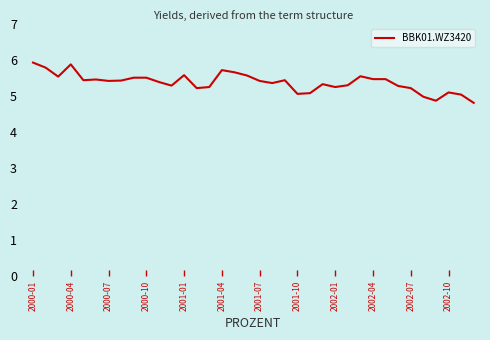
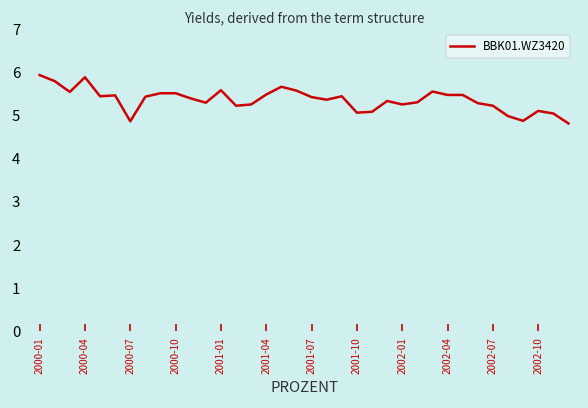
2000-07: 5.4 -> 4.9
2001-04: 5.7 -> 5.5
